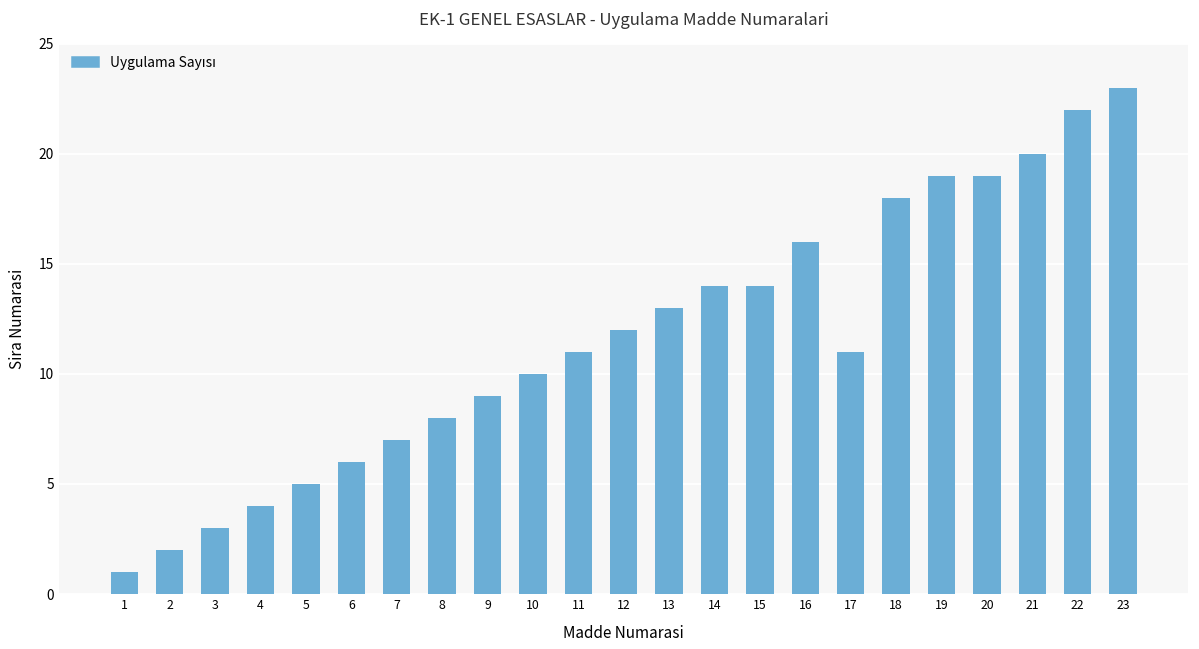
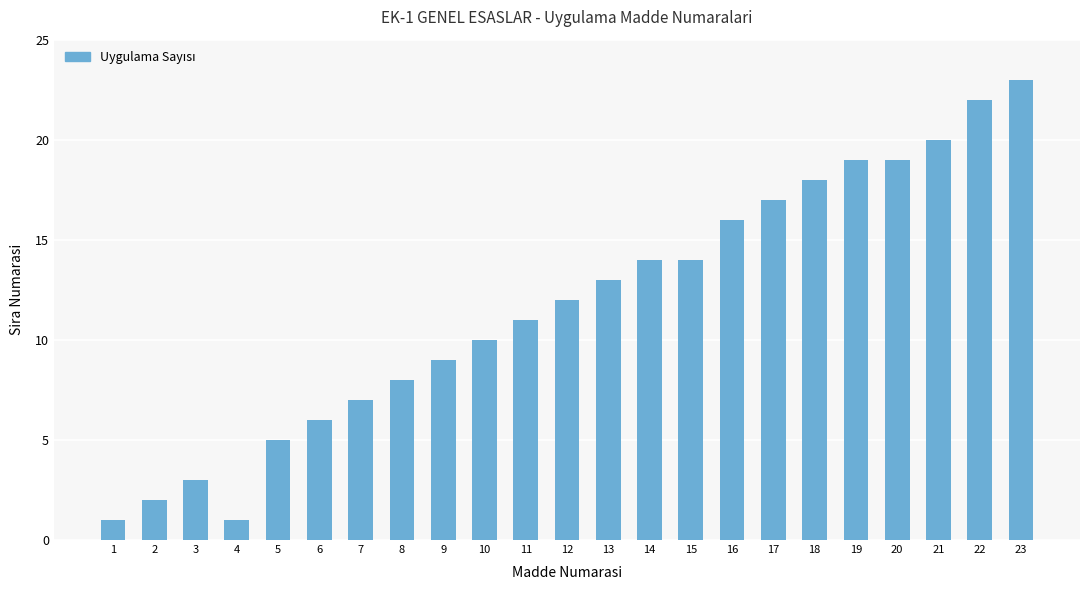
4: 4 -> 1
17: 11 -> 17
